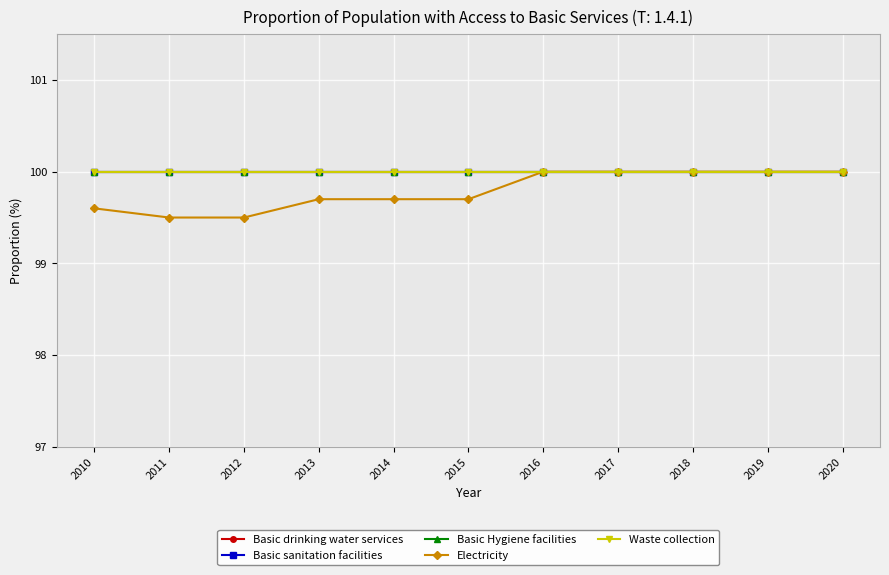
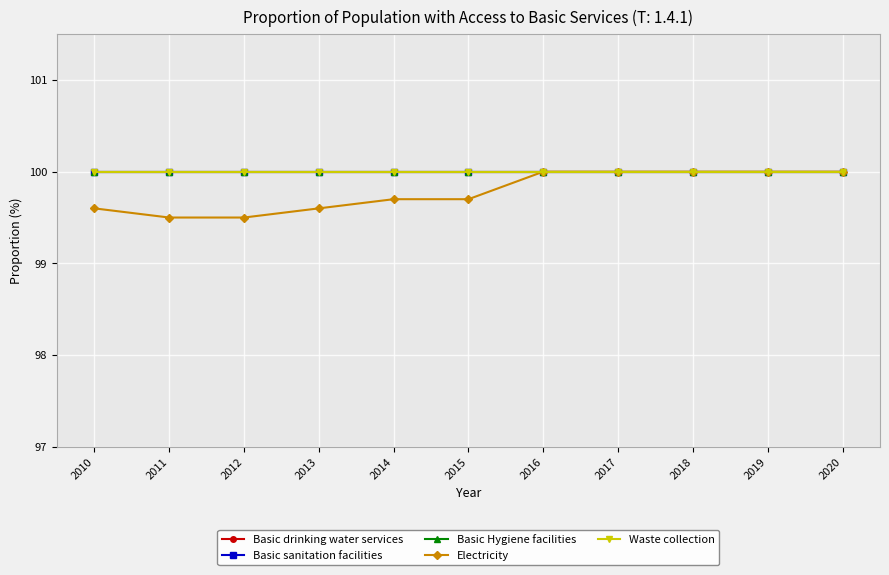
Electricity, 2013: 99.7 -> 99.6
